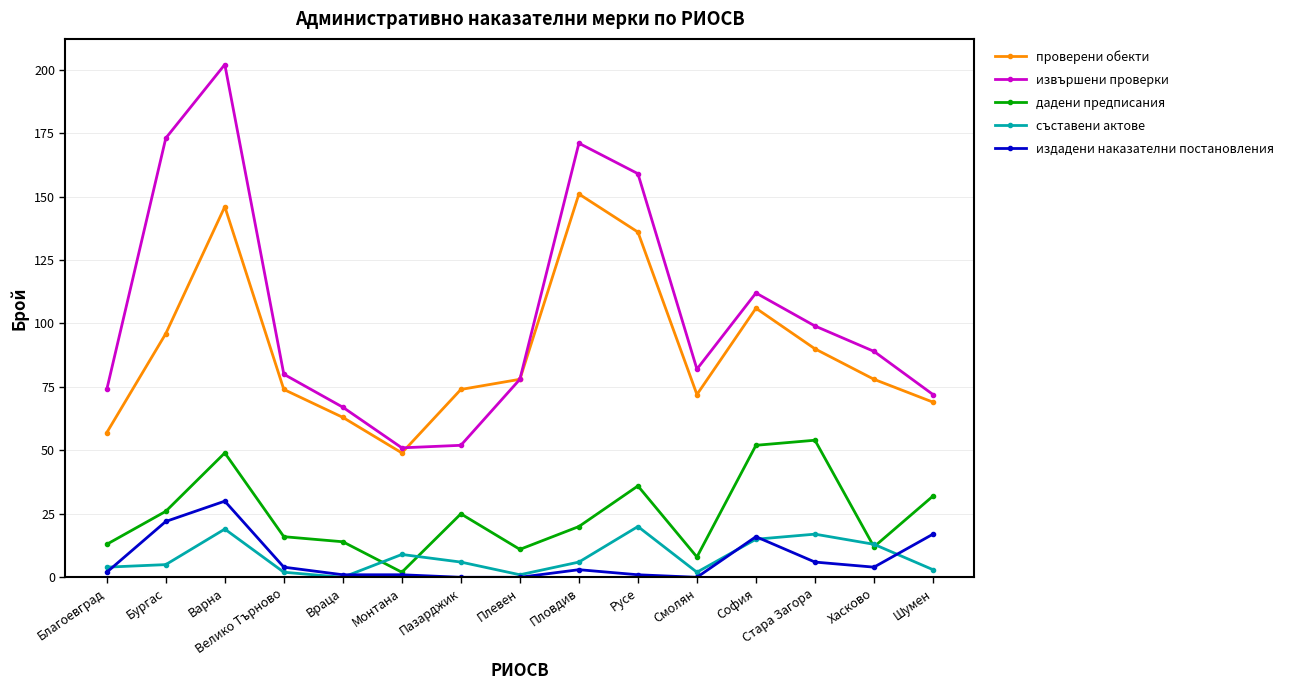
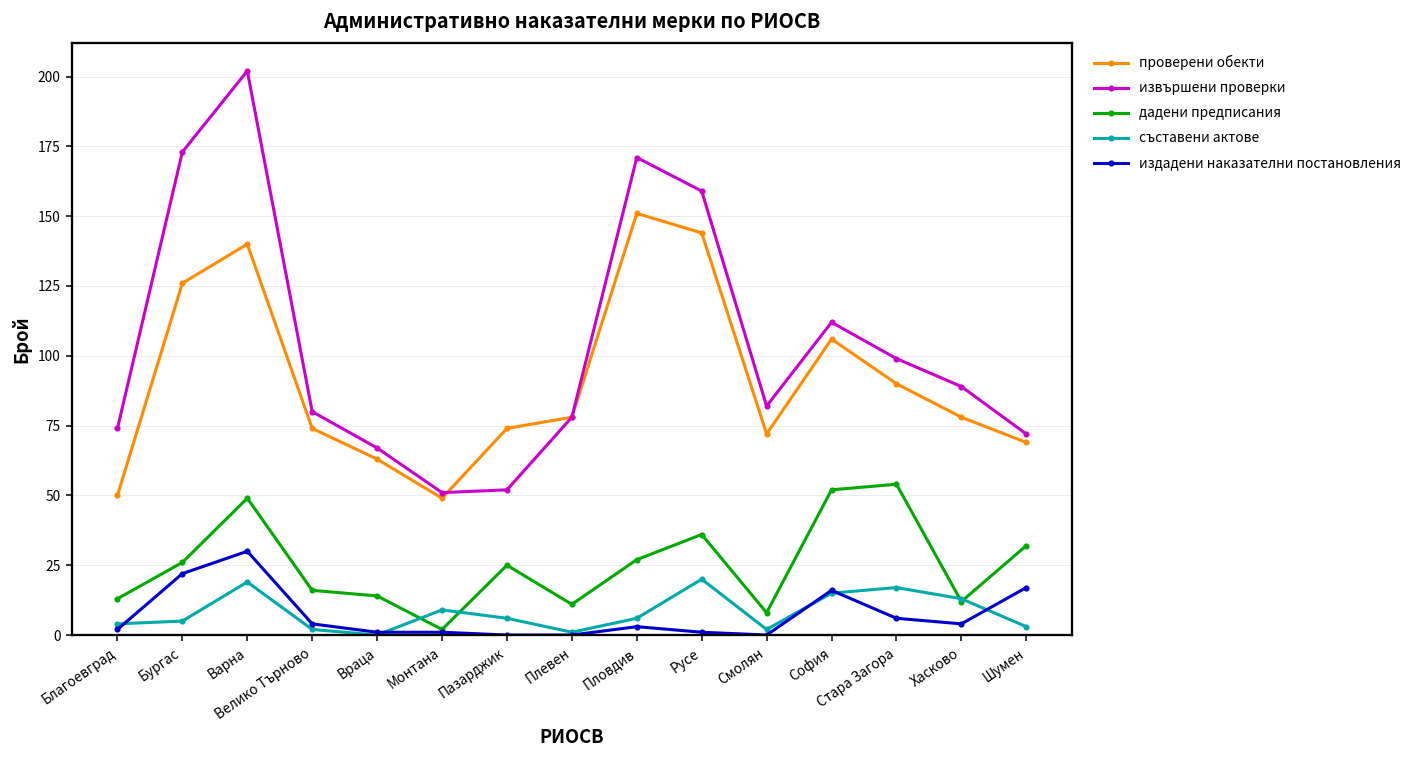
проверени обекти, Благоевград: 57 -> 50
проверени обекти, Бургас: 96 -> 126
проверени обекти, Варна: 146 -> 140
дадени предписания, Пловдив: 20 -> 27
проверени обекти, Русе: 136 -> 144
